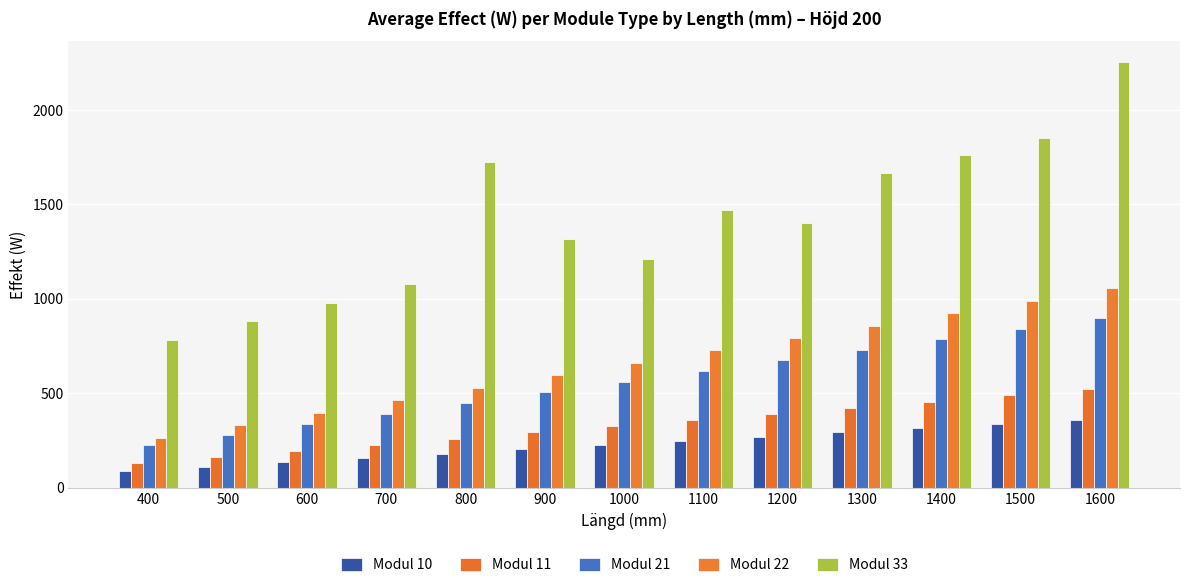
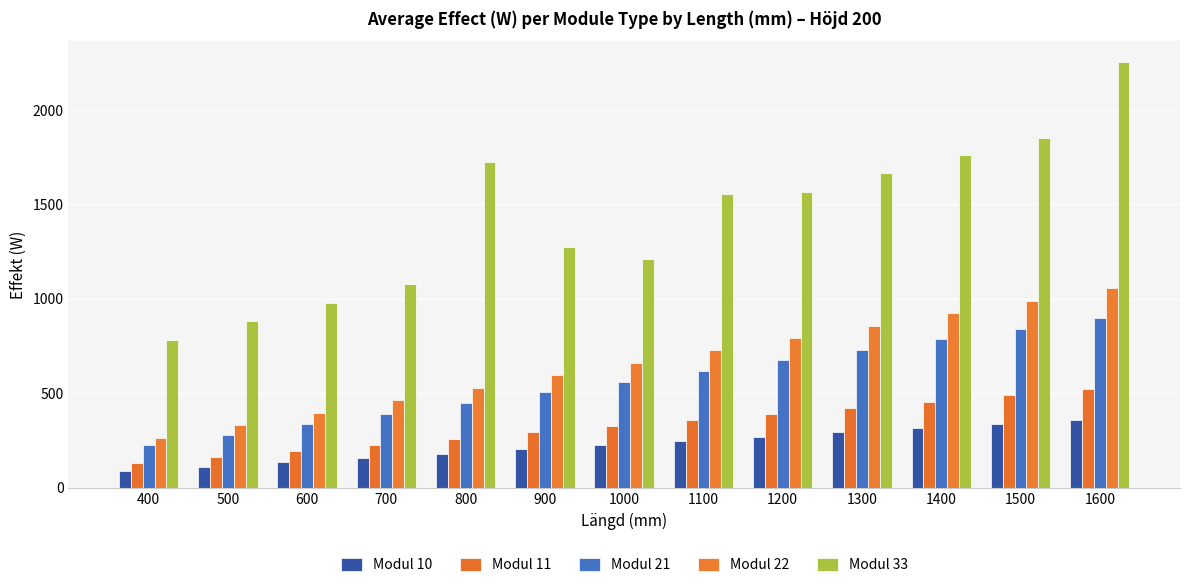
Modul 33, 900: 1320 -> 1270
Modul 33, 1100: 1470 -> 1560
Modul 33, 1200: 1400 -> 1570
